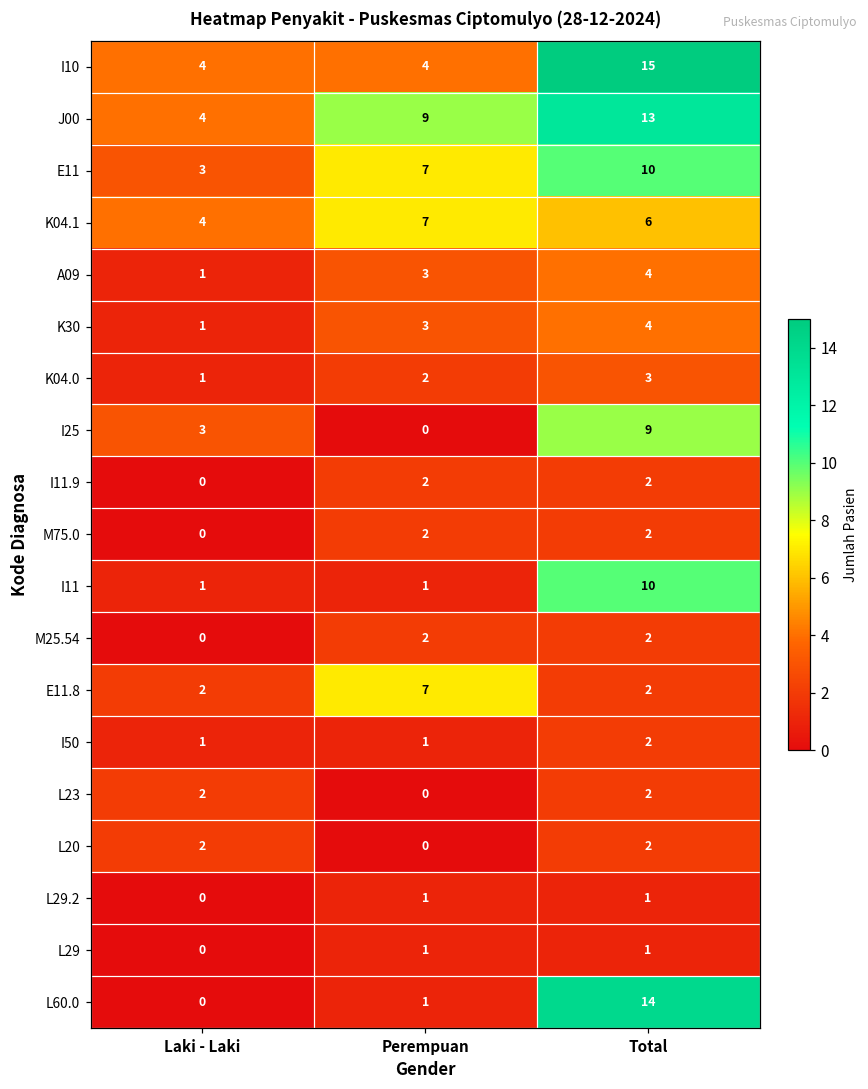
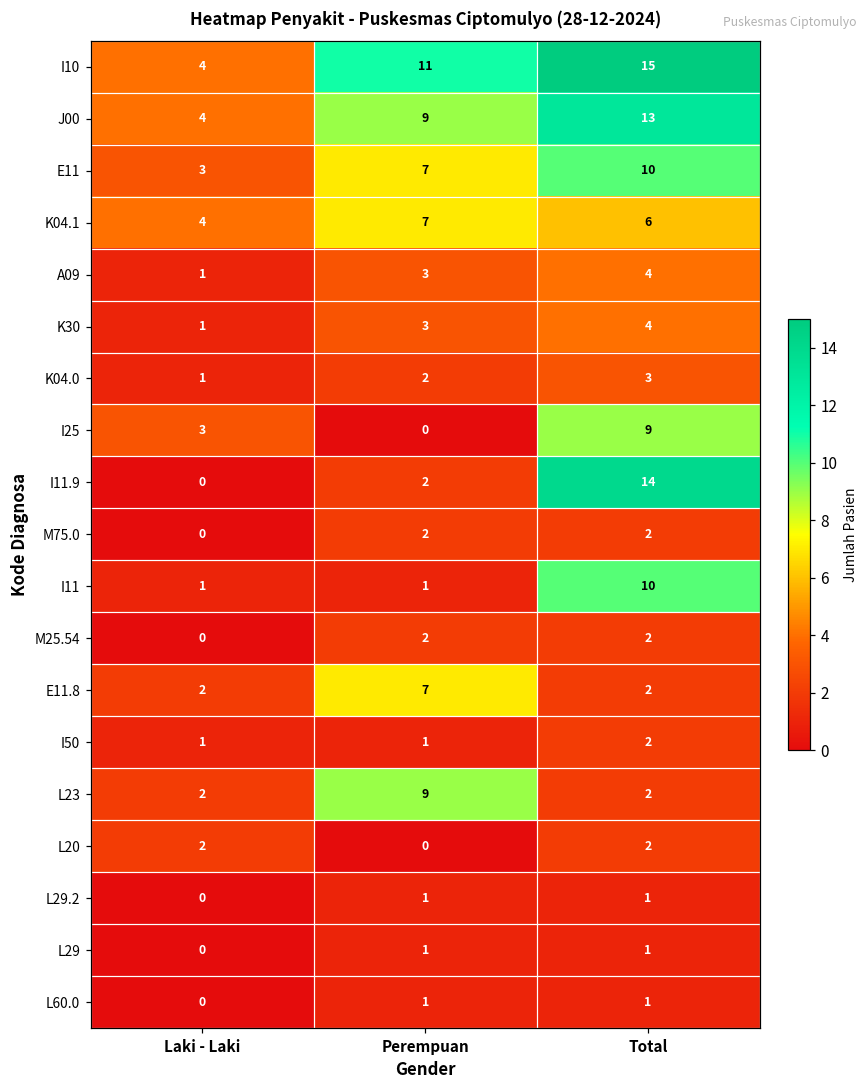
I10, Perempuan: 4 -> 11
I11.9, Total: 2 -> 14
L23, Perempuan: 0 -> 9
L60.0, Total: 14 -> 1
